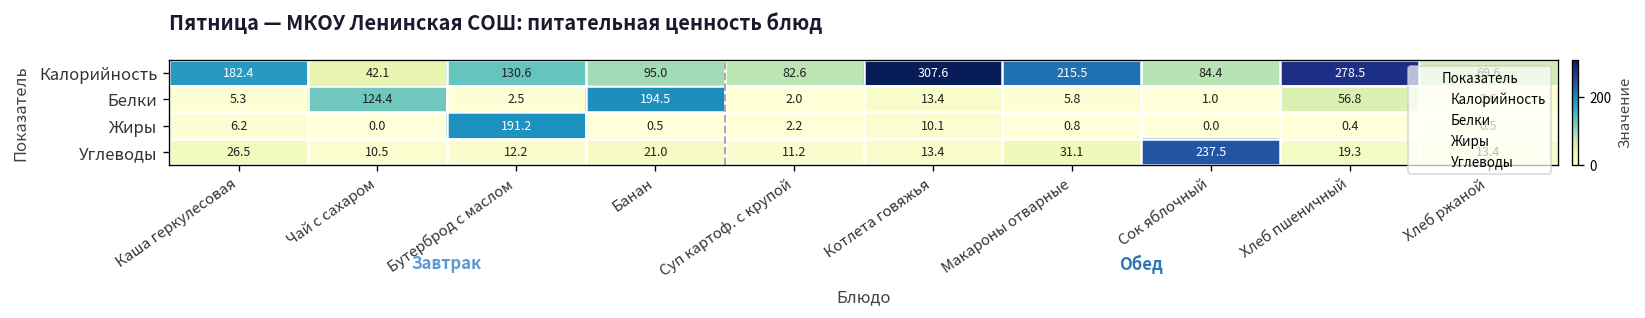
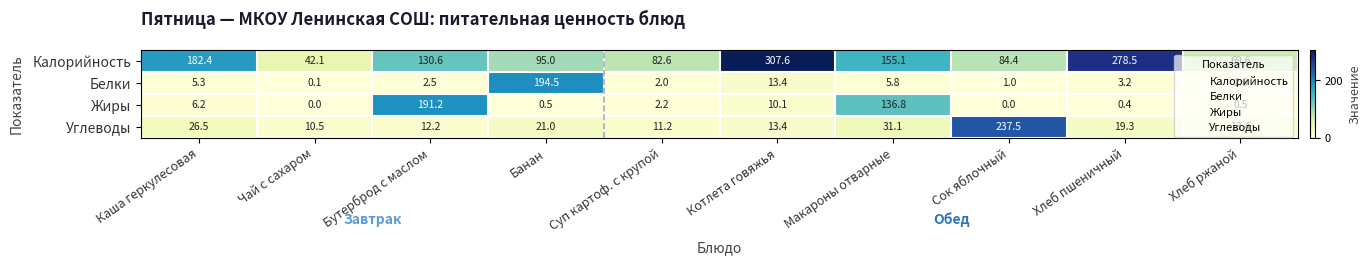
Калорийность, Макароны отварные: 215.5 -> 155.1
Белки, Чай с сахаром: 124.4 -> 0.1
Белки, Хлеб пшеничный: 56.8 -> 3.2
Жиры, Макароны отварные: 0.8 -> 136.8
